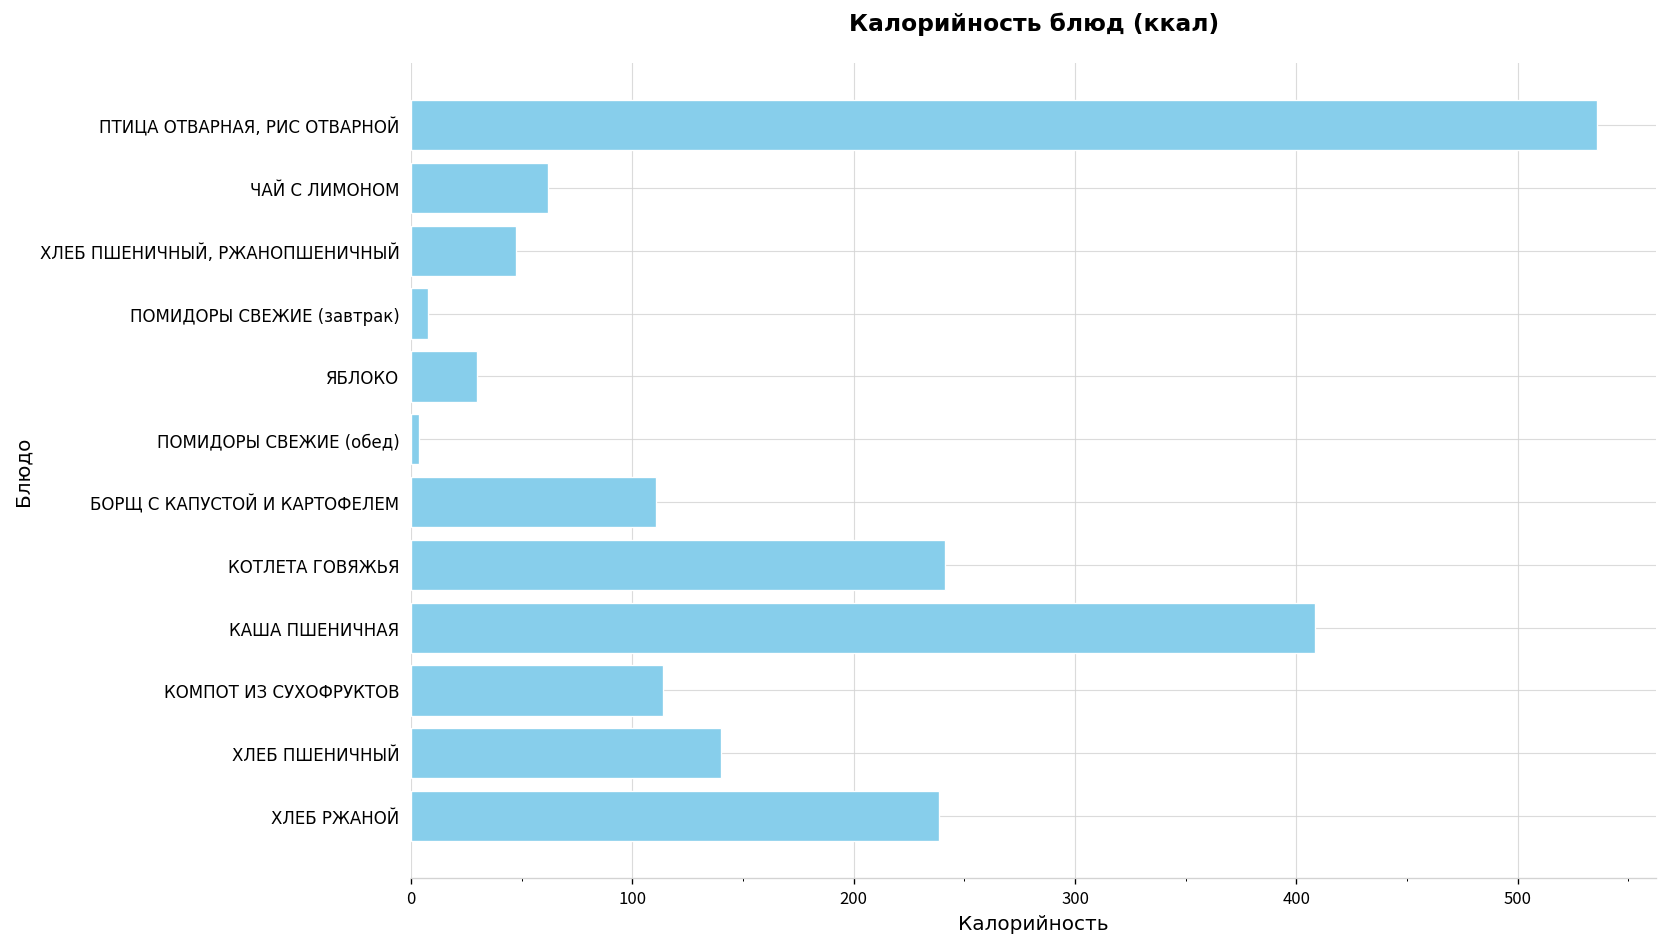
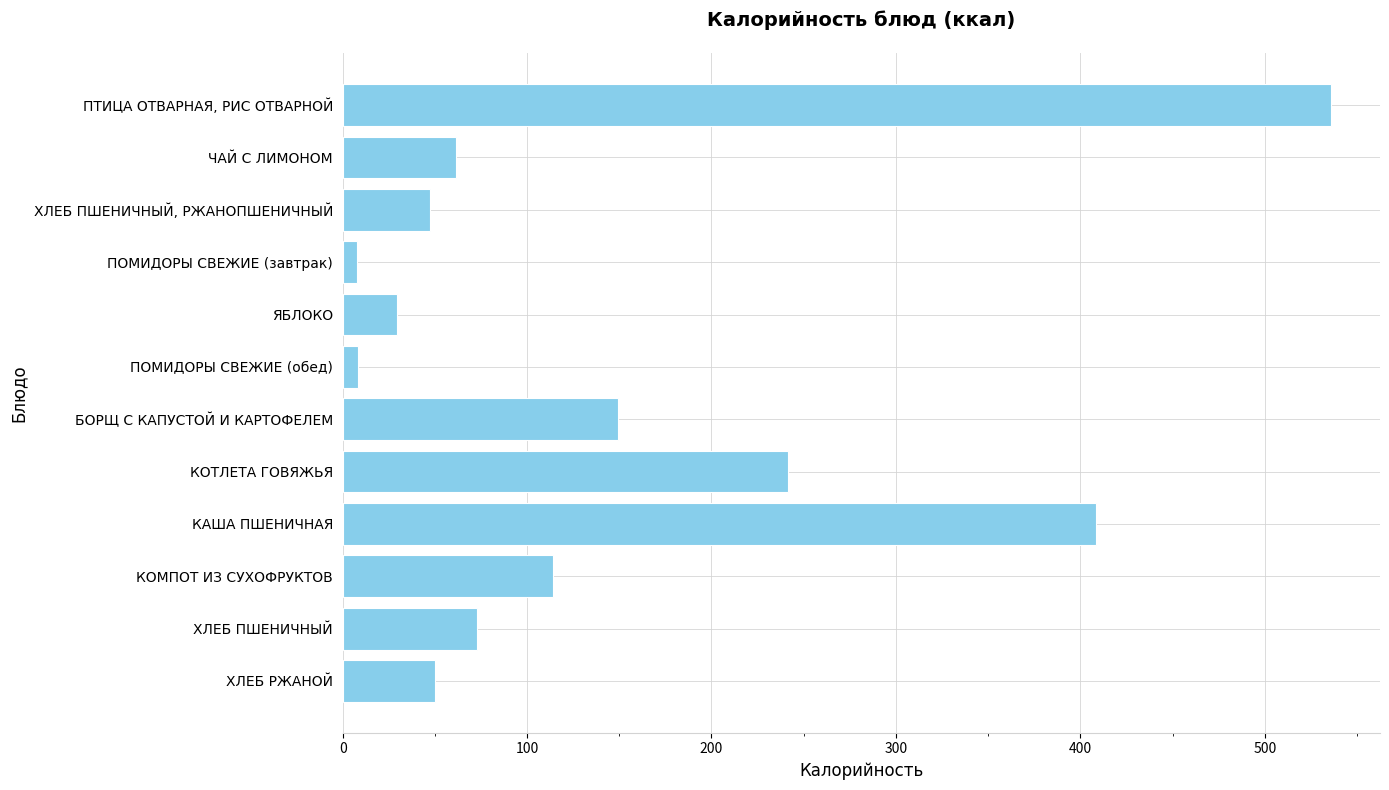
ПОМИДОРЫ СВЕЖИЕ (обед): 4 -> 8
БОРЩ С КАПУСТОЙ И КАРТОФЕЛЕМ: 111 -> 149
ХЛЕБ ПШЕНИЧНЫЙ: 140 -> 73
ХЛЕБ РЖАНОЙ: 239 -> 50
